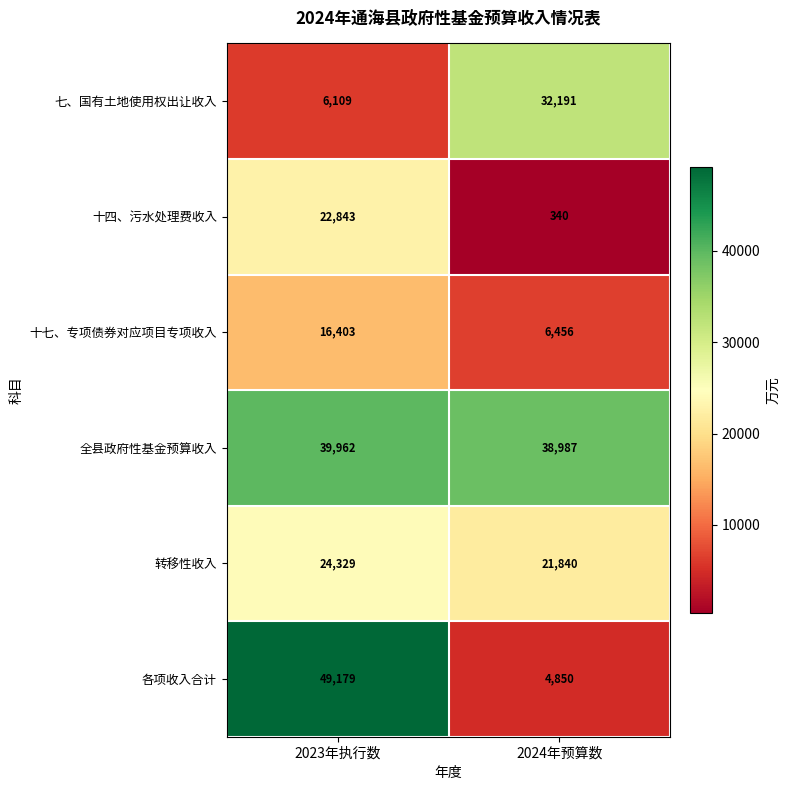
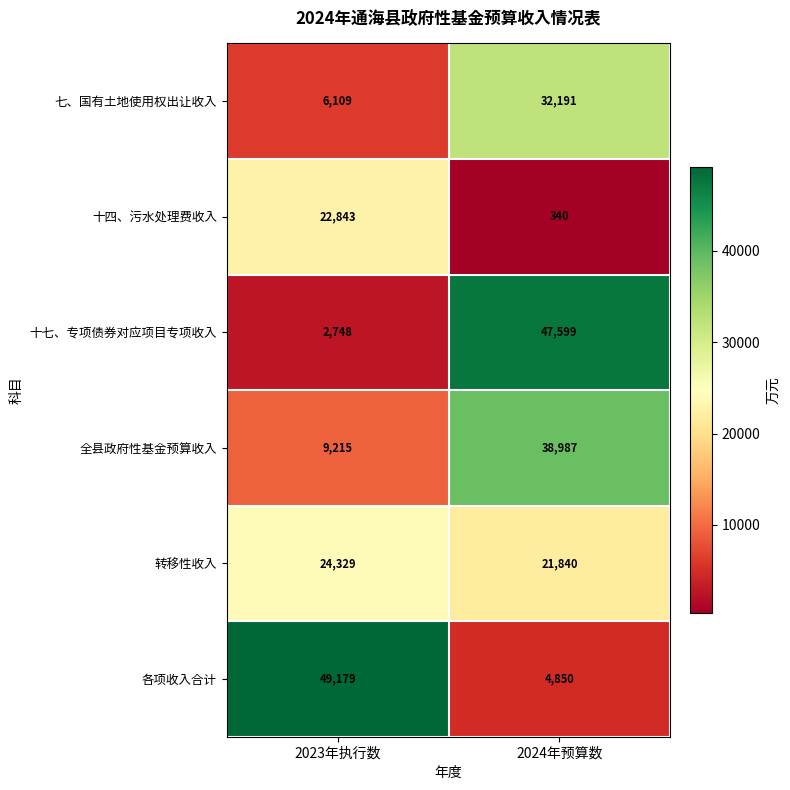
十七、专项债券对应项目专项收入, 2023年执行数: 16,403 -> 2,748
十七、专项债券对应项目专项收入, 2024年预算数: 6,456 -> 47,599
全县政府性基金预算收入, 2023年执行数: 39,962 -> 9,215
